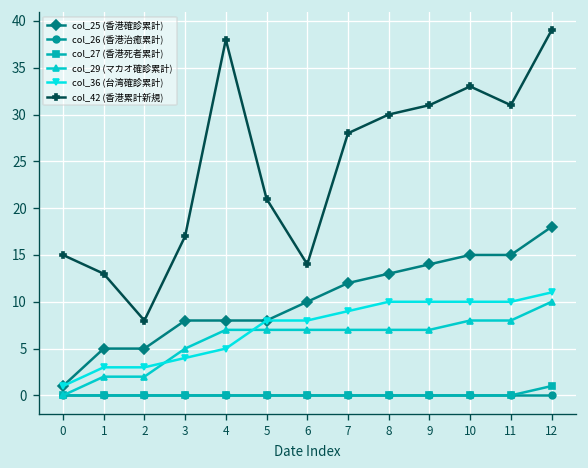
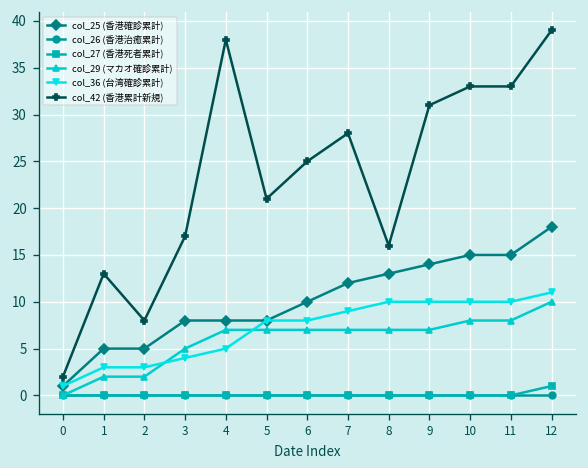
col_42 (香港累計新規), 0: 15 -> 2
col_42 (香港累計新規), 6: 14 -> 25
col_42 (香港累計新規), 8: 30 -> 16
col_42 (香港累計新規), 11: 31 -> 33
